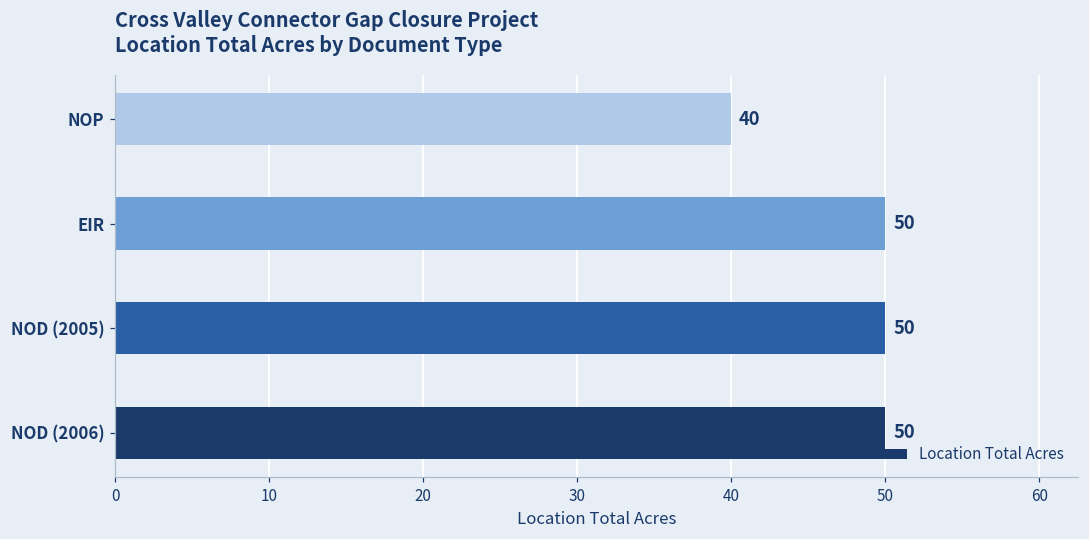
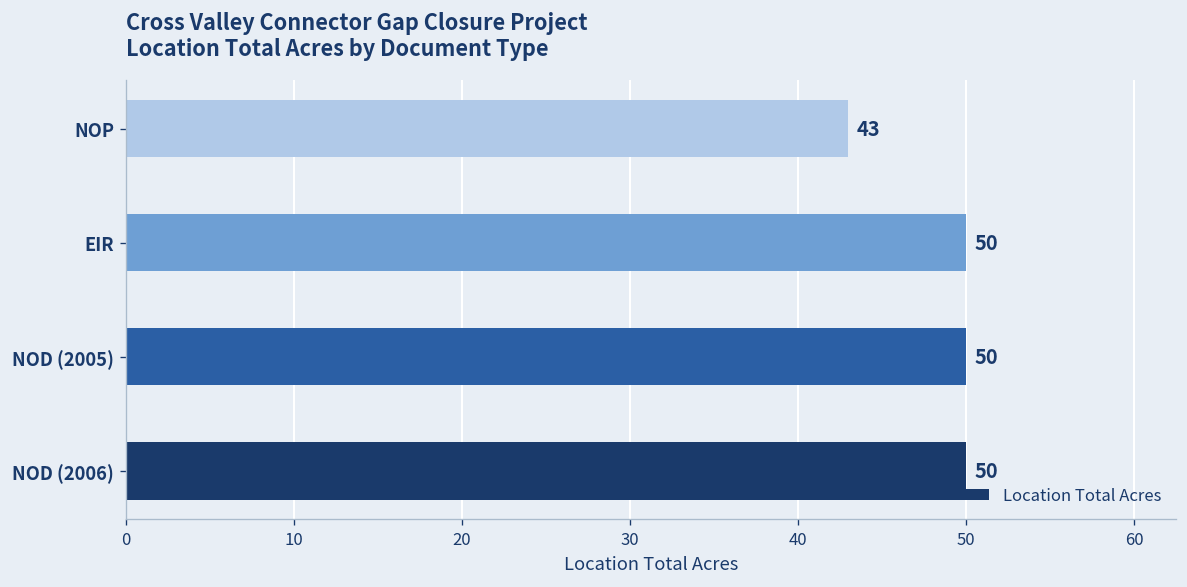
NOP: 40 -> 43
